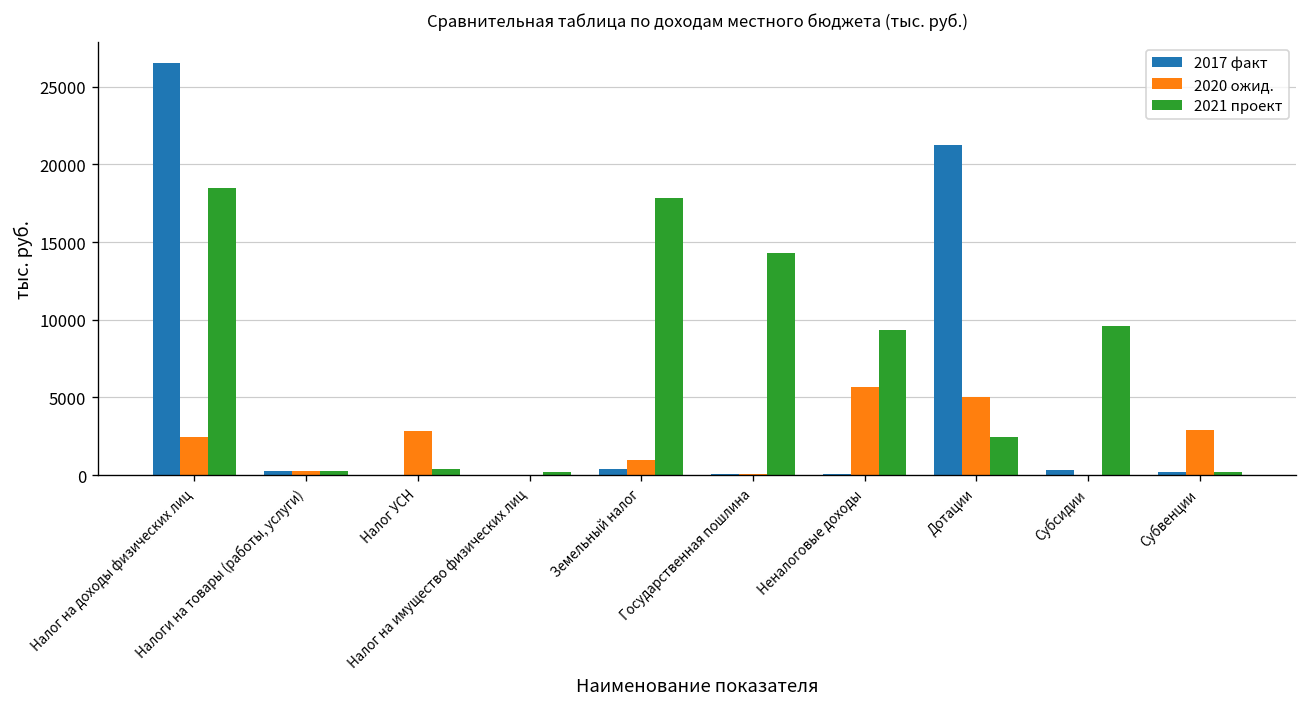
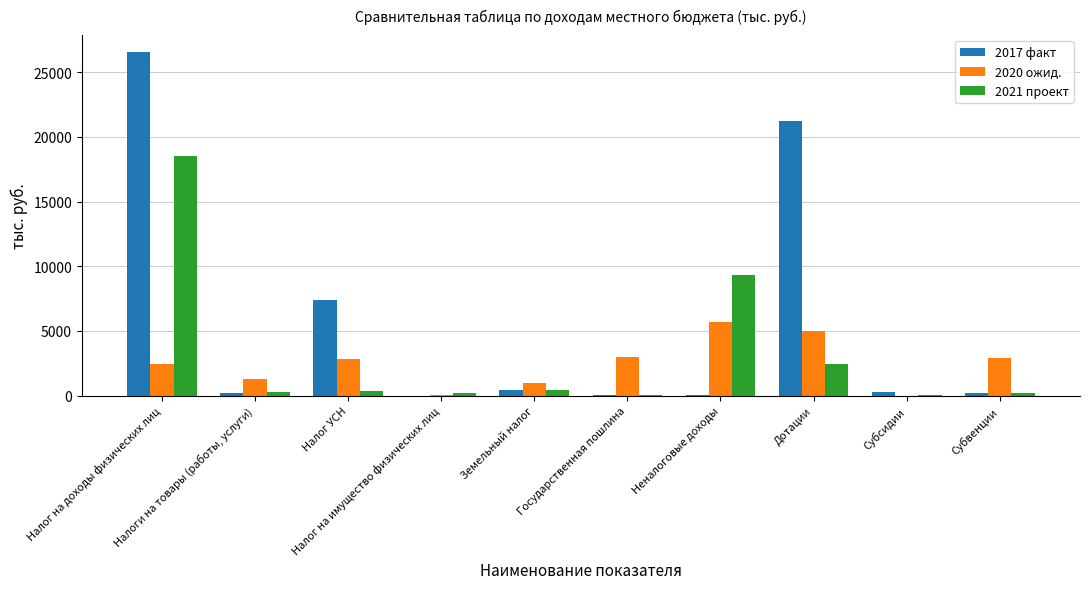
2020 ожид., Налоги на товары (работы, услуги): 300 -> 1300
2017 факт, Налог УСН: 0 -> 7400
2021 проект, Земельный налог: 17800 -> 500
2020 ожид., Государственная пошлина: 0 -> 3000
2021 проект, Государственная пошлина: 14300 -> 0
2021 проект, Субсидии: 9600 -> 100
